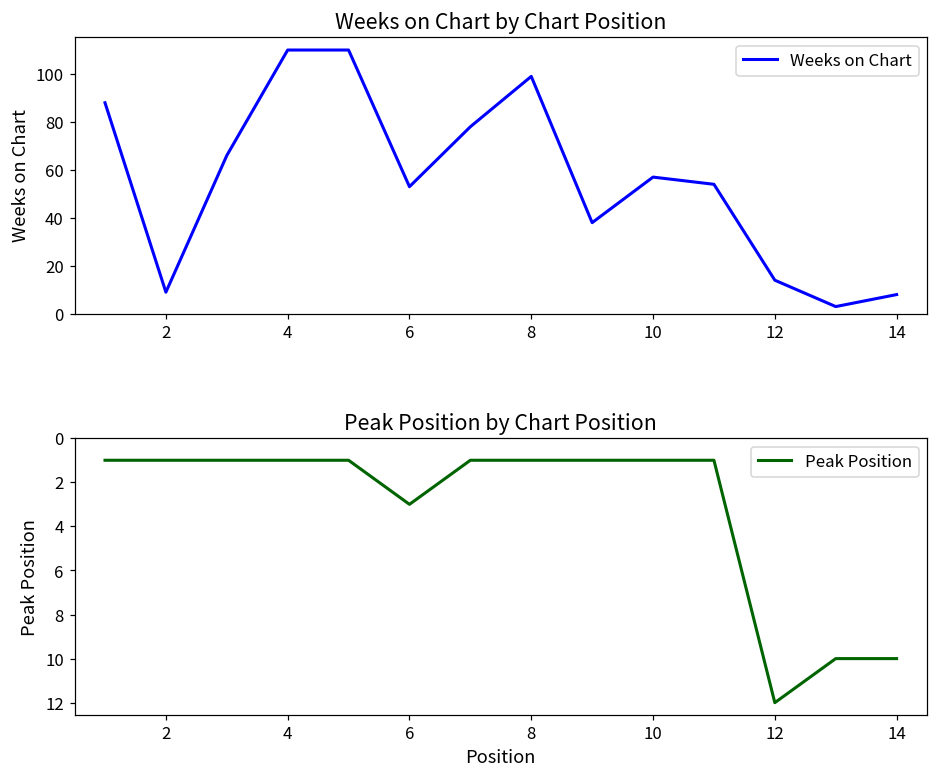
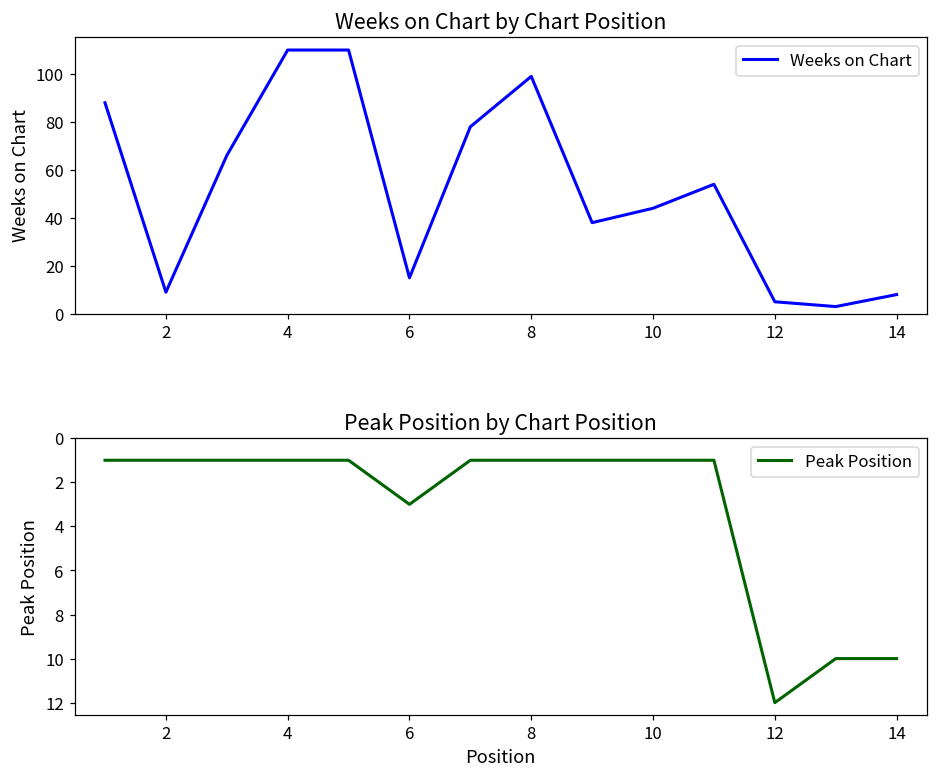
Weeks on Chart by Chart Position, 6: 53 -> 15
Weeks on Chart by Chart Position, 10: 57 -> 44
Weeks on Chart by Chart Position, 12: 14 -> 5
